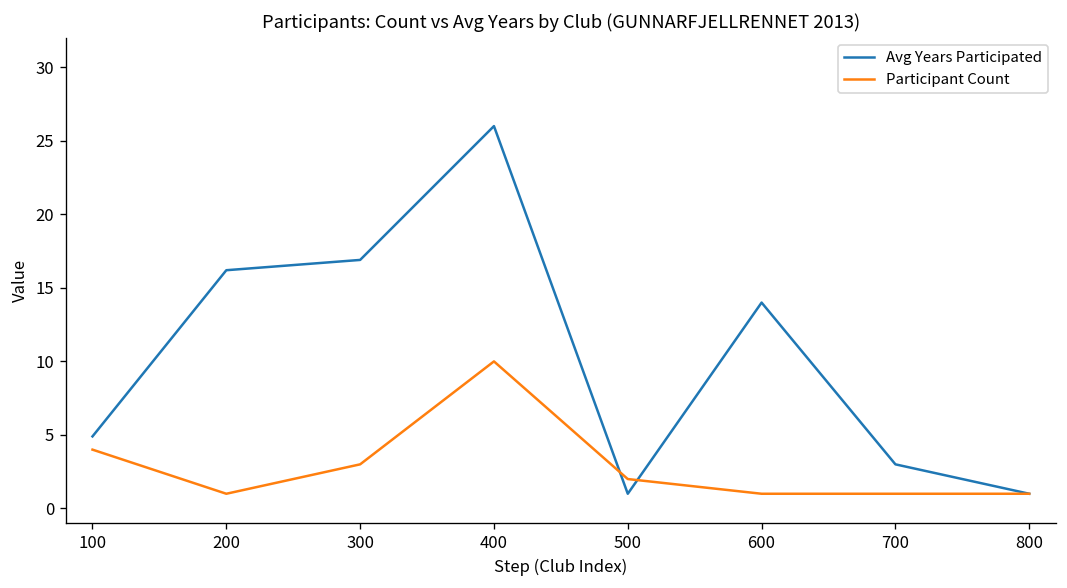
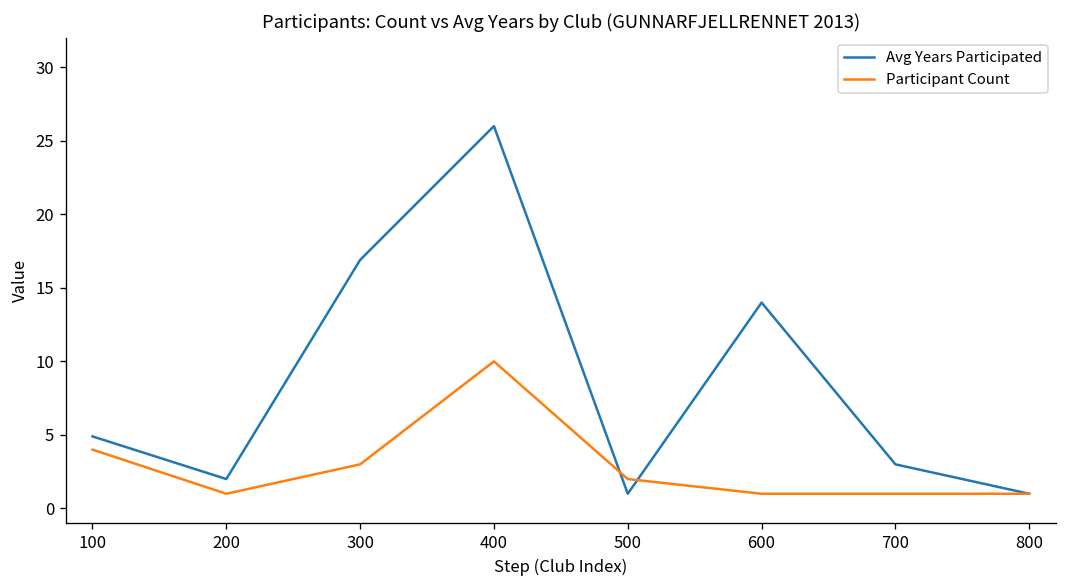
Avg Years Participated, 200: 16.2 -> 2.0
